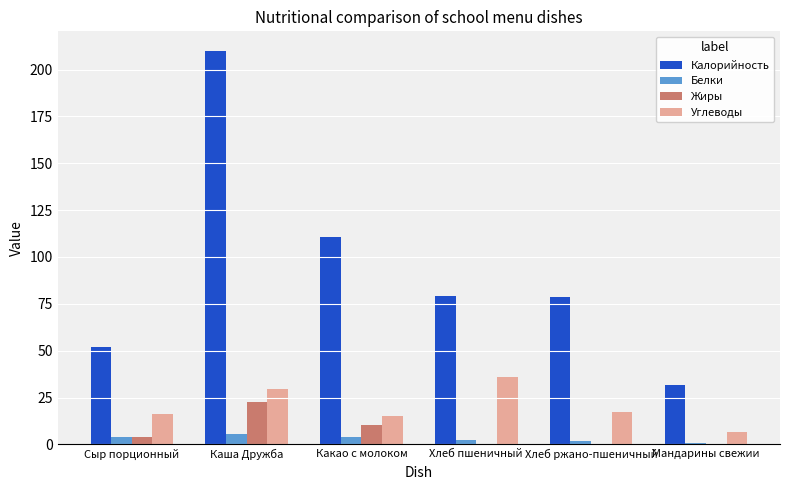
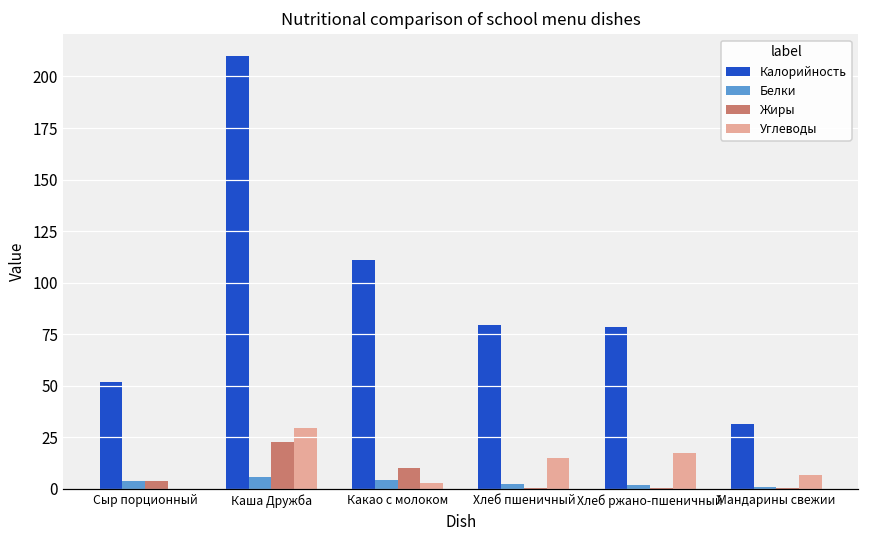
Углеводы, Сыр порционный: 16 -> 0
Углеводы, Какао с молоком: 15 -> 3
Углеводы, Хлеб пшеничный: 36 -> 15
